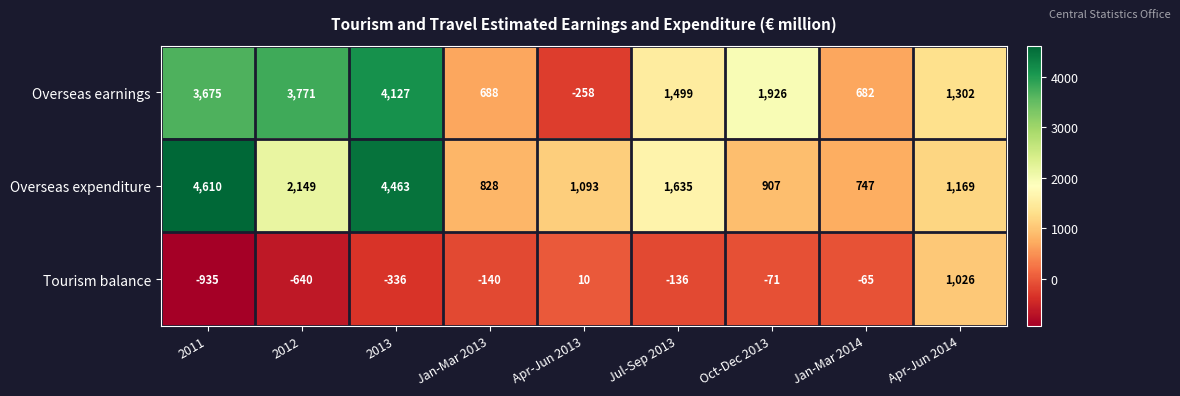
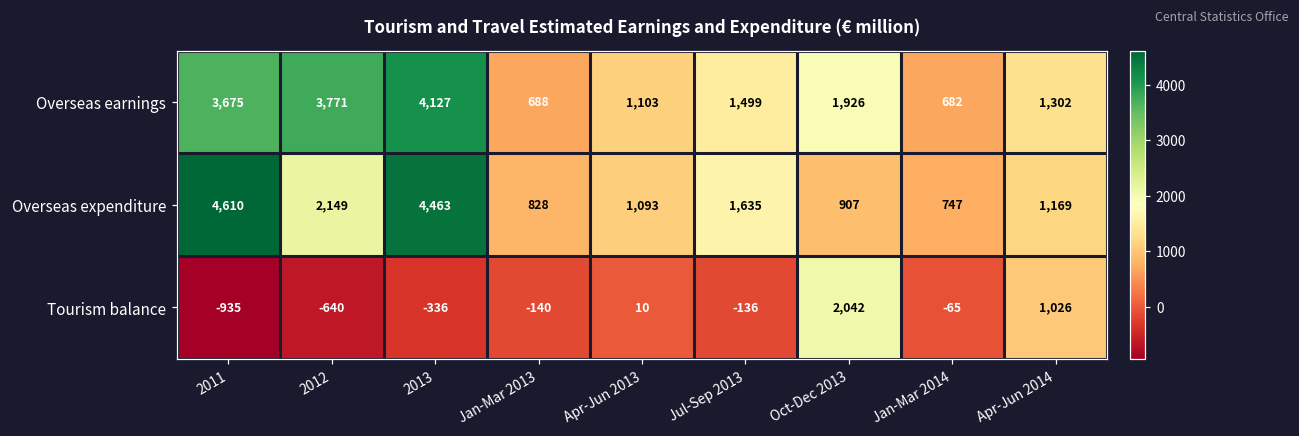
Overseas earnings, Apr-Jun 2013: -258 -> 1,103
Tourism balance, Oct-Dec 2013: -71 -> 2,042
